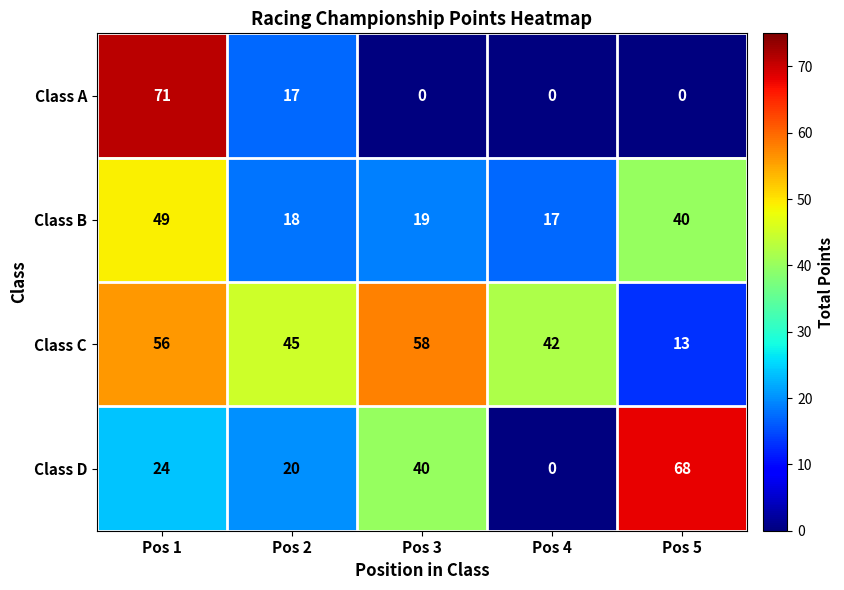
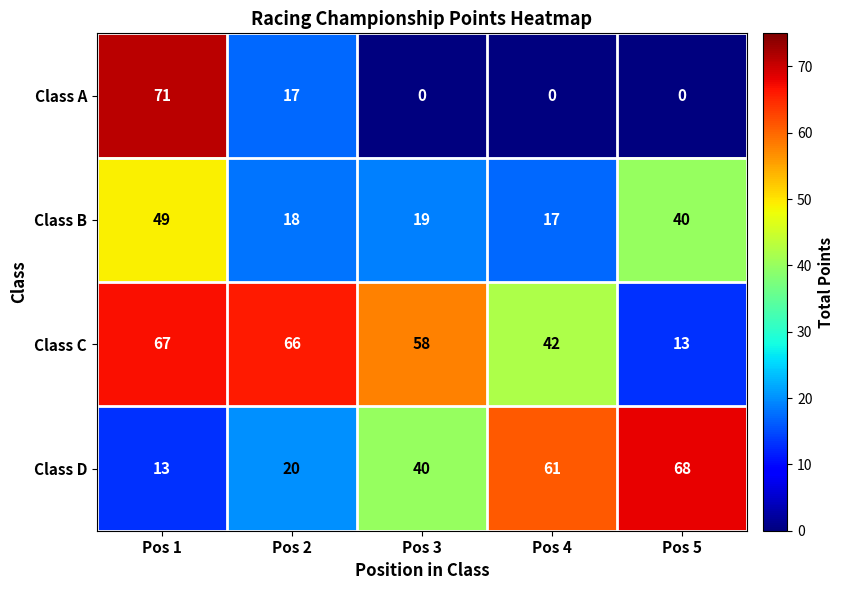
Class C, Pos 1: 56 -> 67
Class C, Pos 2: 45 -> 66
Class D, Pos 1: 24 -> 13
Class D, Pos 4: 0 -> 61
